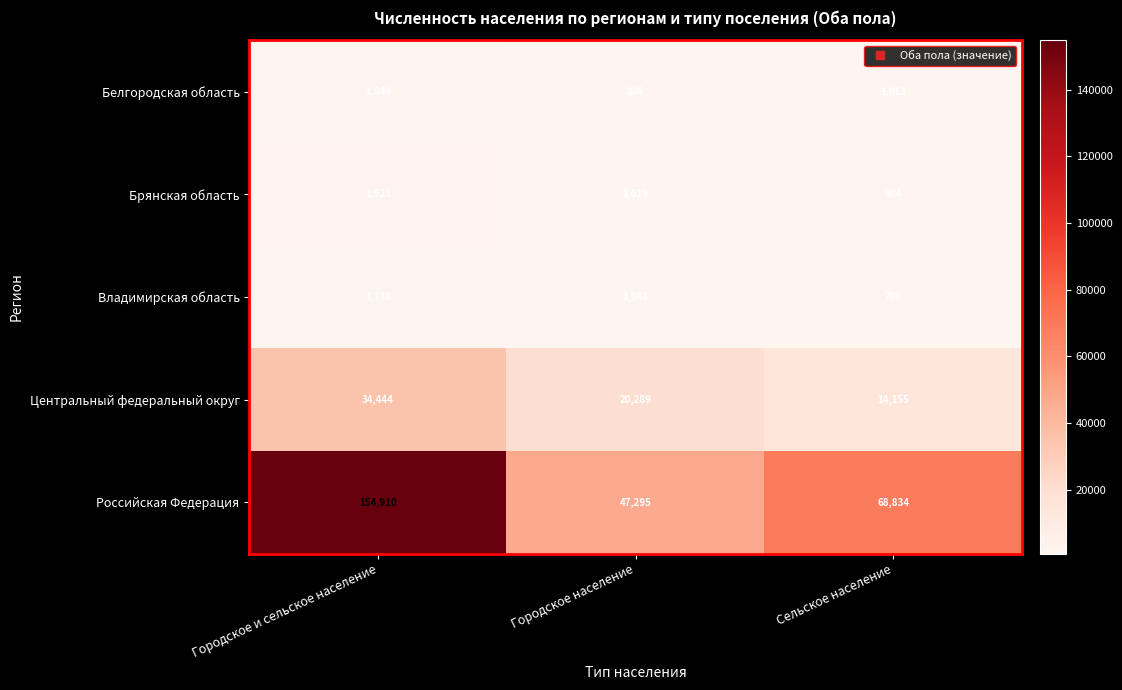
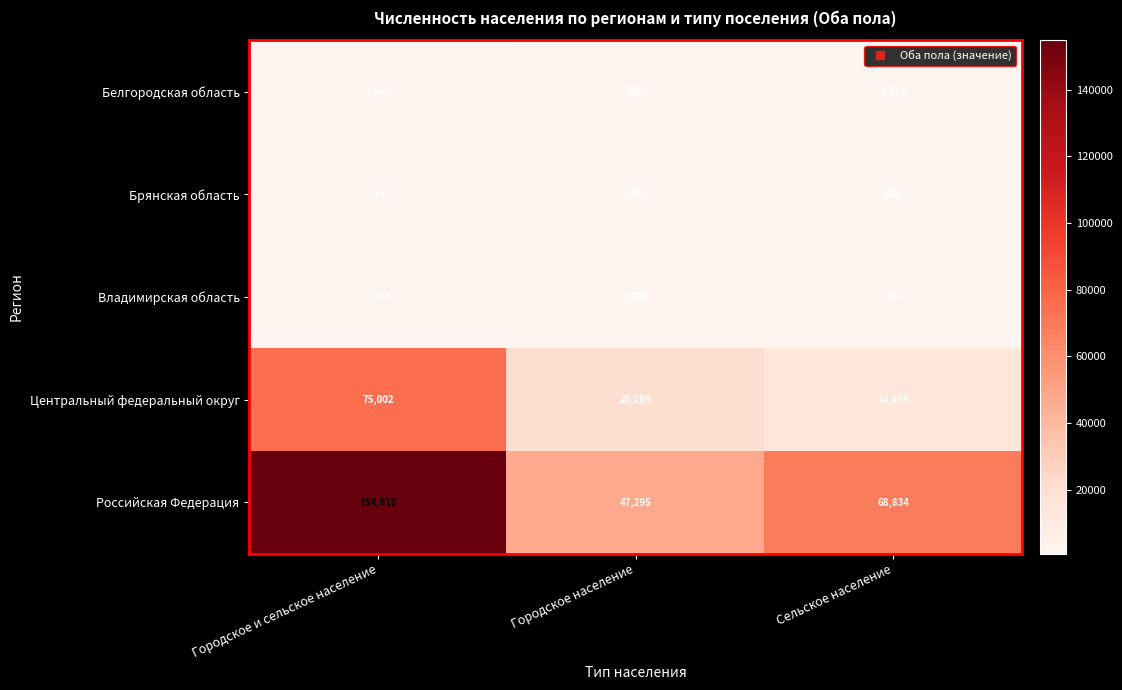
Центральный федеральный округ, Городское и сельское население: 34,444 -> 75,002
